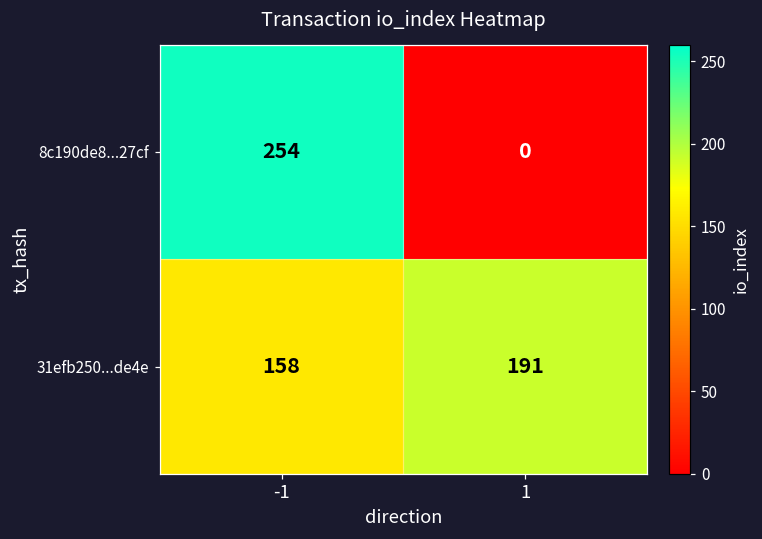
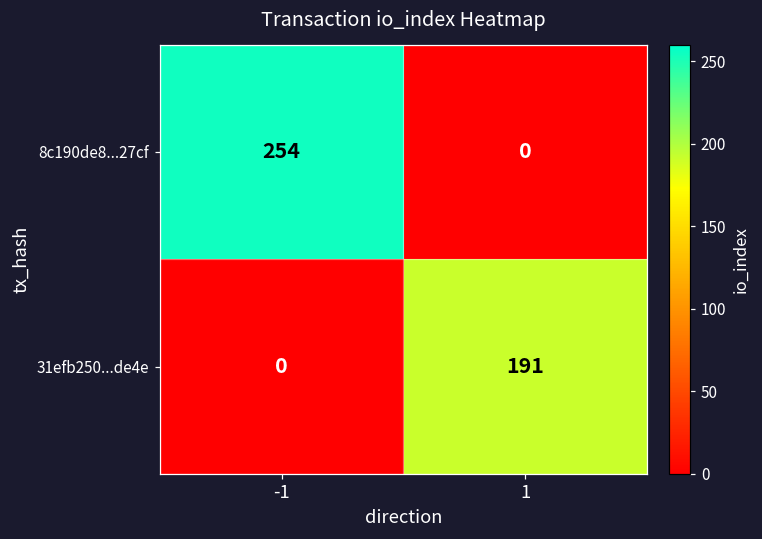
31efb250...de4e, -1: 158 -> 0
